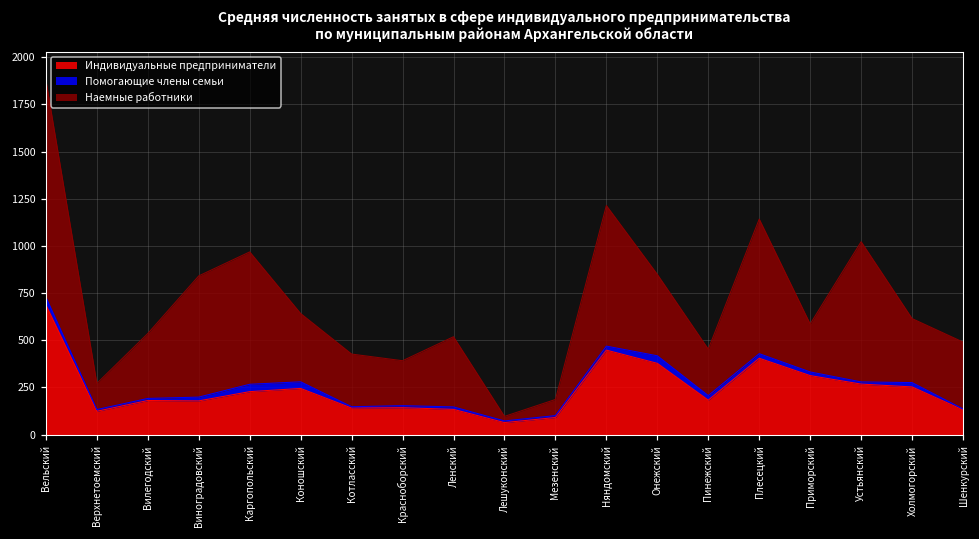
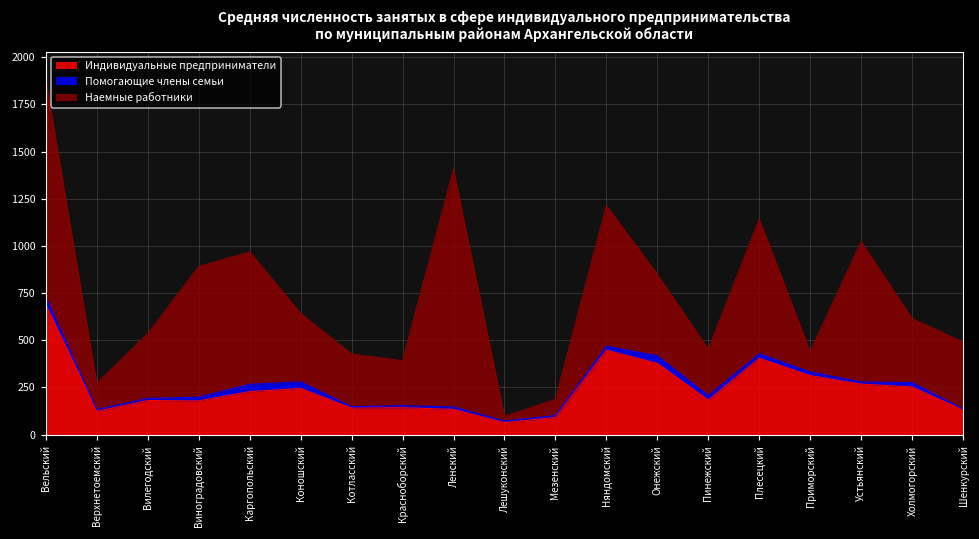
Наемные работники, Виноградовский: 640 -> 690
Наемные работники, Ленский: 370 -> 1260
Наемные работники, Приморский: 250 -> 110
